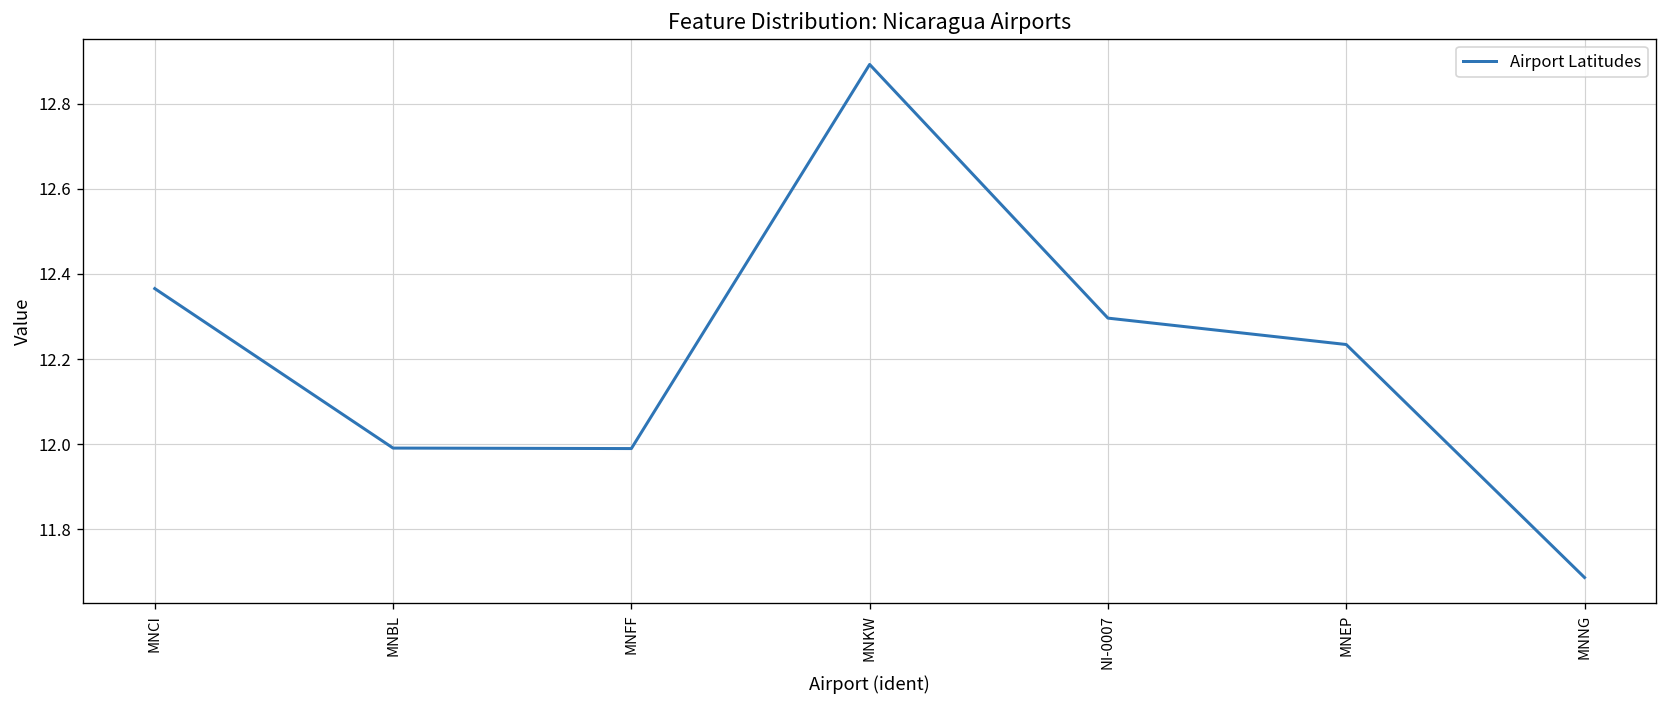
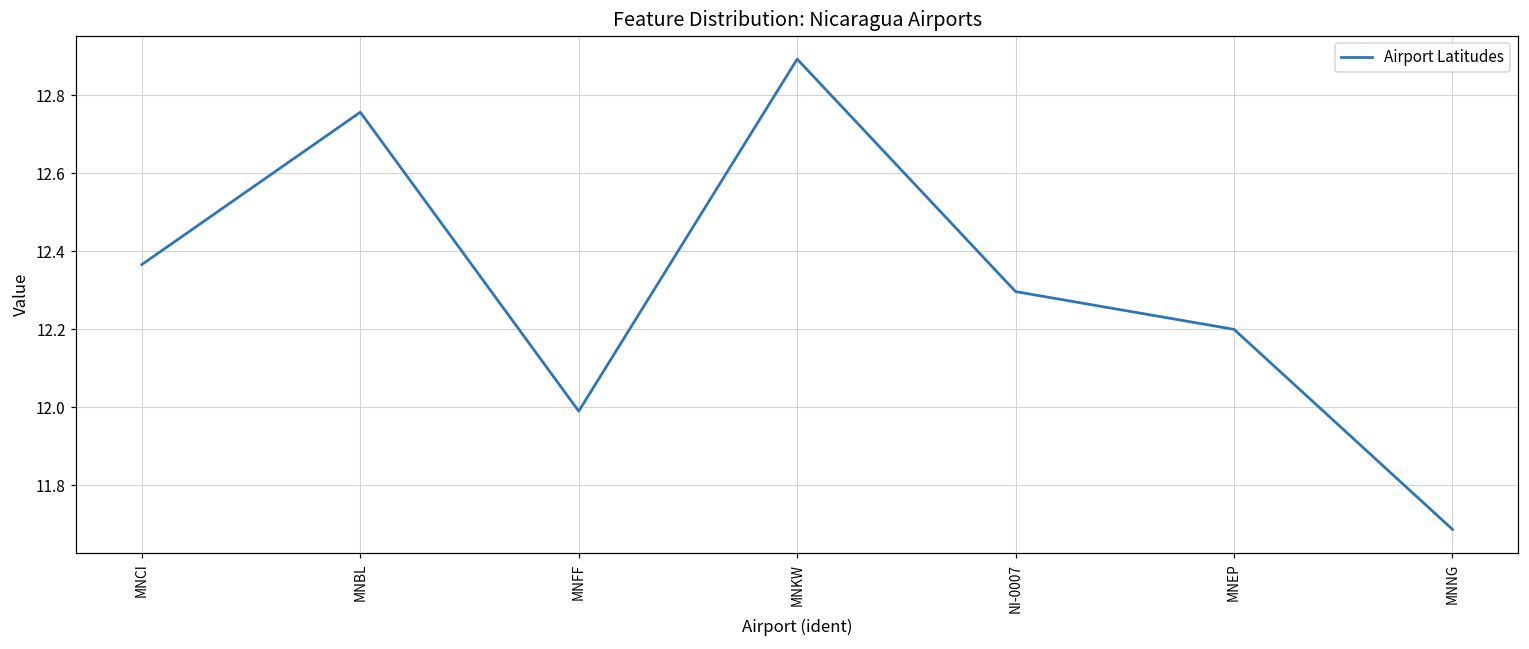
MNBL: 11.99 -> 12.76
MNEP: 12.23 -> 12.20
